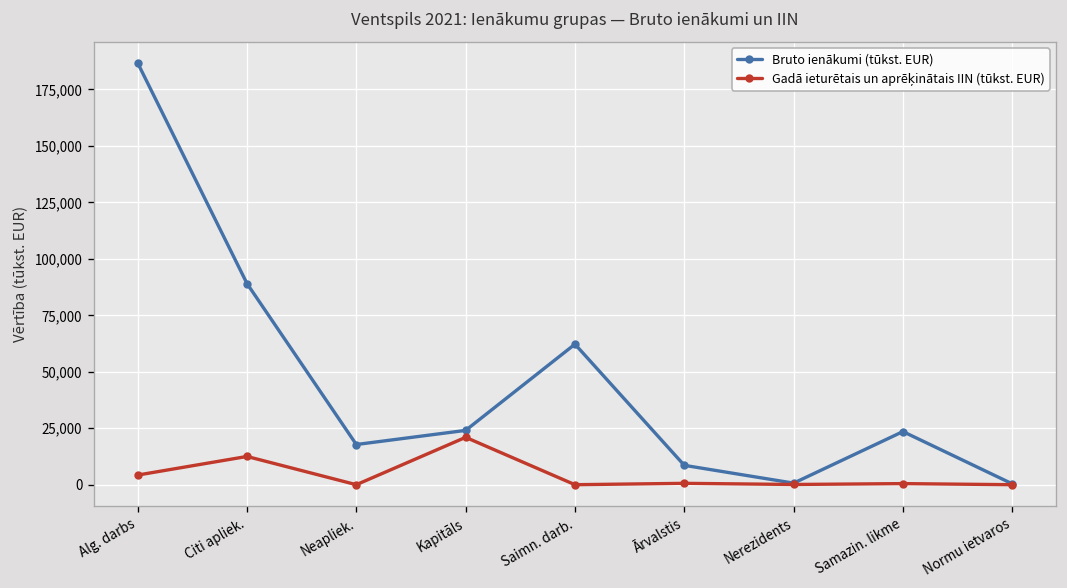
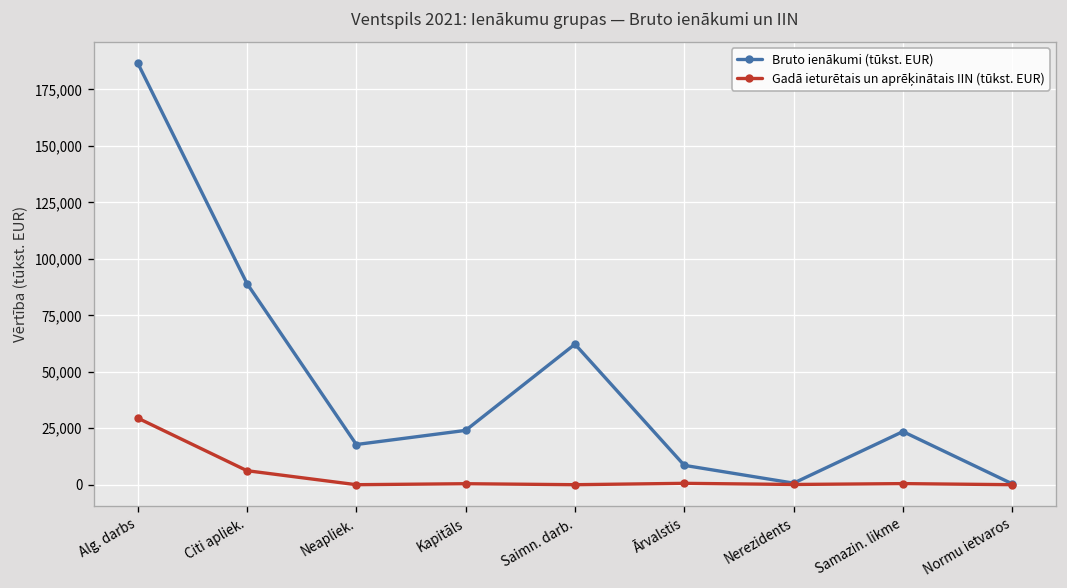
Gadā ieturētais un aprēķinātais IIN (tūkst. EUR), Alg. darbs: 4,000 -> 30,000
Gadā ieturētais un aprēķinātais IIN (tūkst. EUR), Citi apliek.: 13,000 -> 6,000
Gadā ieturētais un aprēķinātais IIN (tūkst. EUR), Kapitāls: 21,000 -> 0
